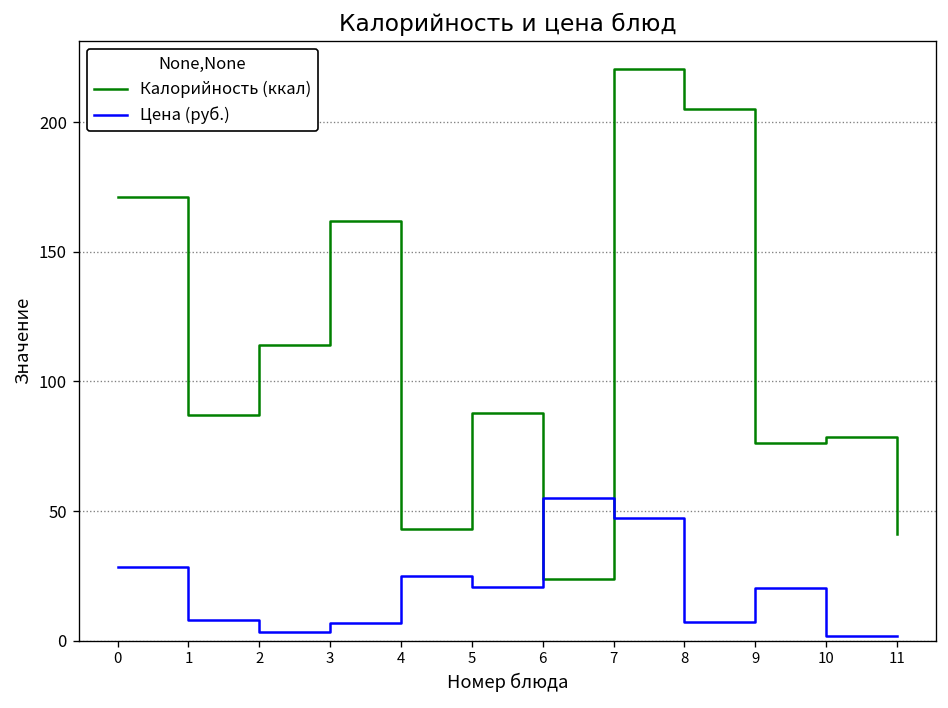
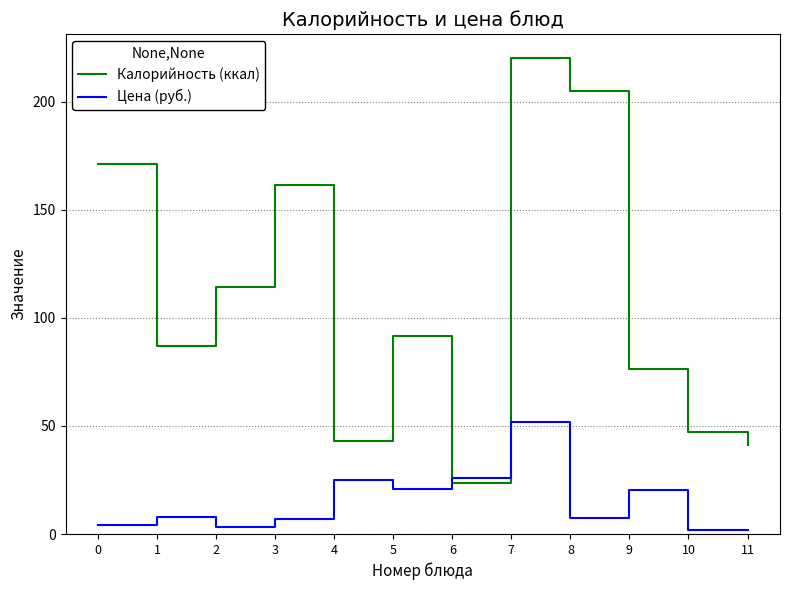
Цена (руб.), 0: 28 -> 4
Калорийность (ккал), 5: 88 -> 92
Цена (руб.), 6: 55 -> 26
Цена (руб.), 7: 47 -> 52
Калорийность (ккал), 10: 78 -> 47
